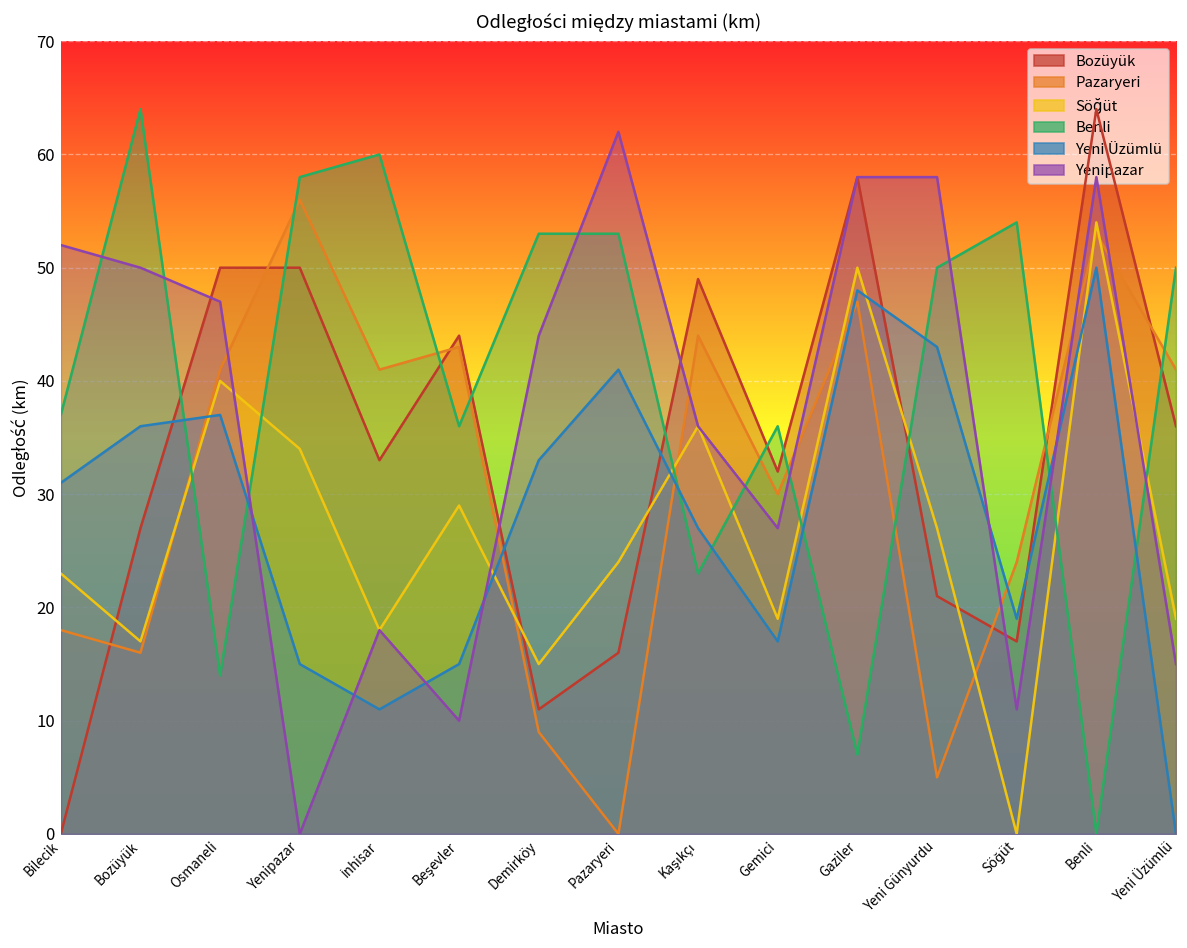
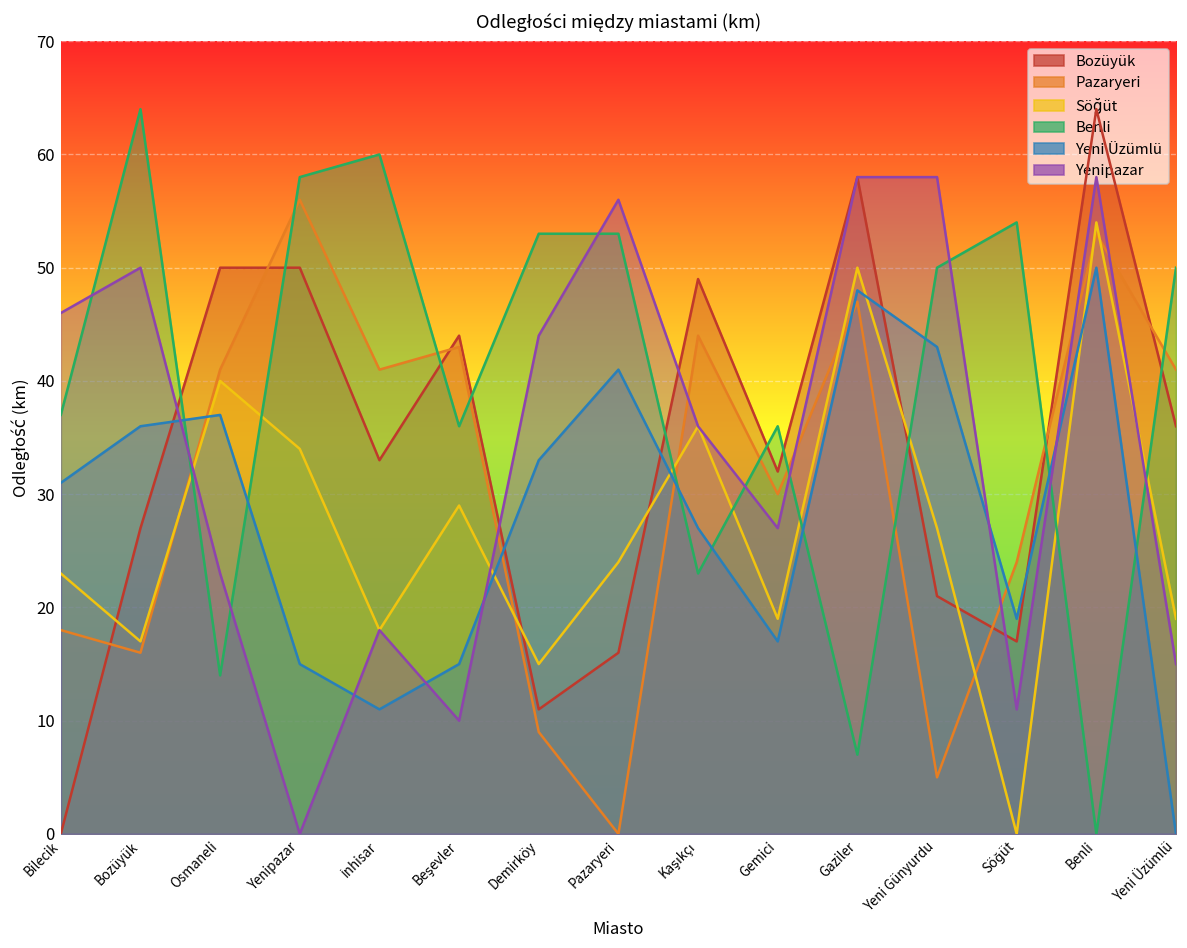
Yenipazar, Bilecik: 52 -> 46
Yenipazar, Osmaneli: 47 -> 23
Yenipazar, Pazaryeri: 62 -> 56
